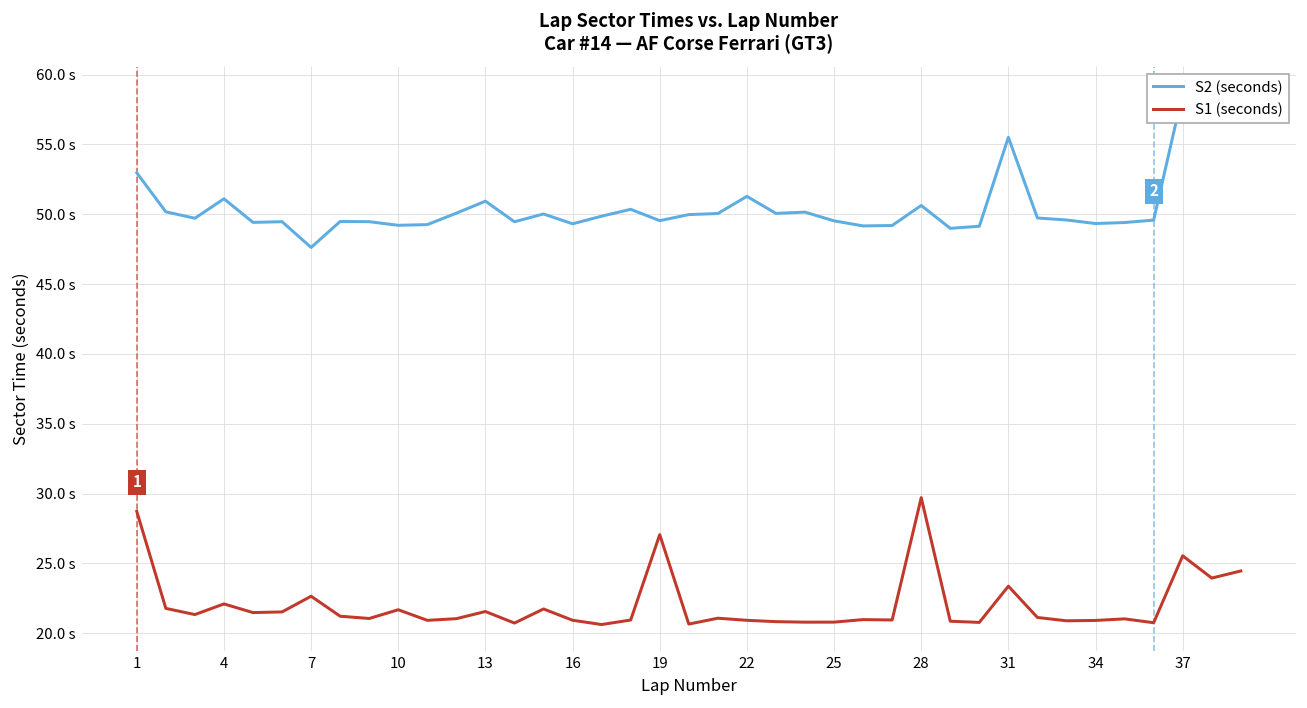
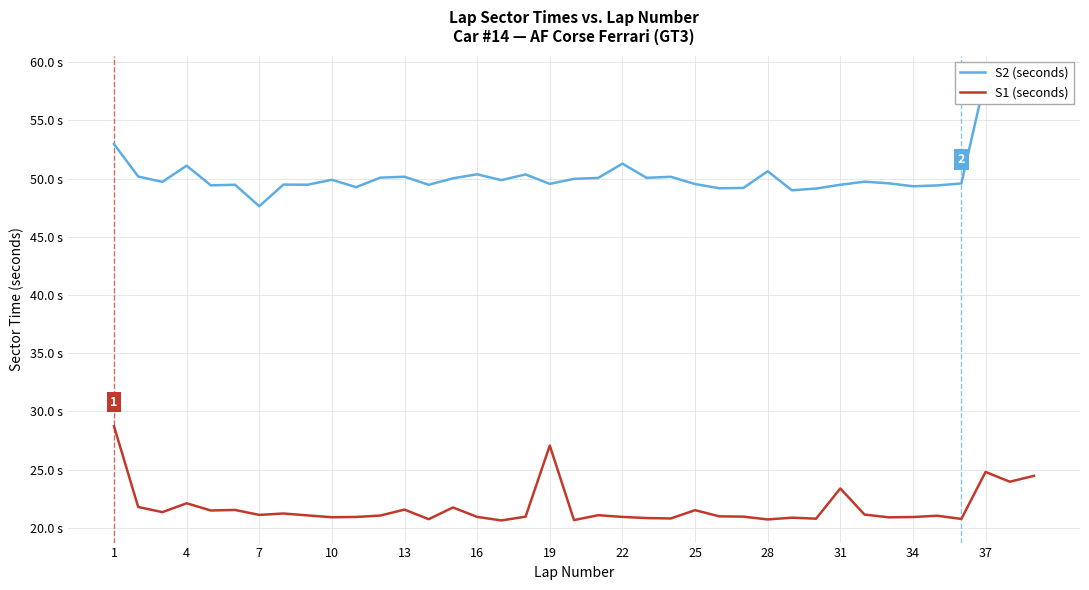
S1 (seconds), 7: 22.7 s -> 21.1 s
S2 (seconds), 10: 49.2 s -> 49.9 s
S1 (seconds), 10: 21.7 s -> 20.9 s
S2 (seconds), 13: 50.9 s -> 50.2 s
S2 (seconds), 16: 49.3 s -> 50.4 s
S1 (seconds), 25: 20.8 s -> 21.5 s
S1 (seconds), 28: 29.7 s -> 20.7 s
S2 (seconds), 31: 55.5 s -> 49.5 s
S1 (seconds), 37: 25.5 s -> 24.8 s
